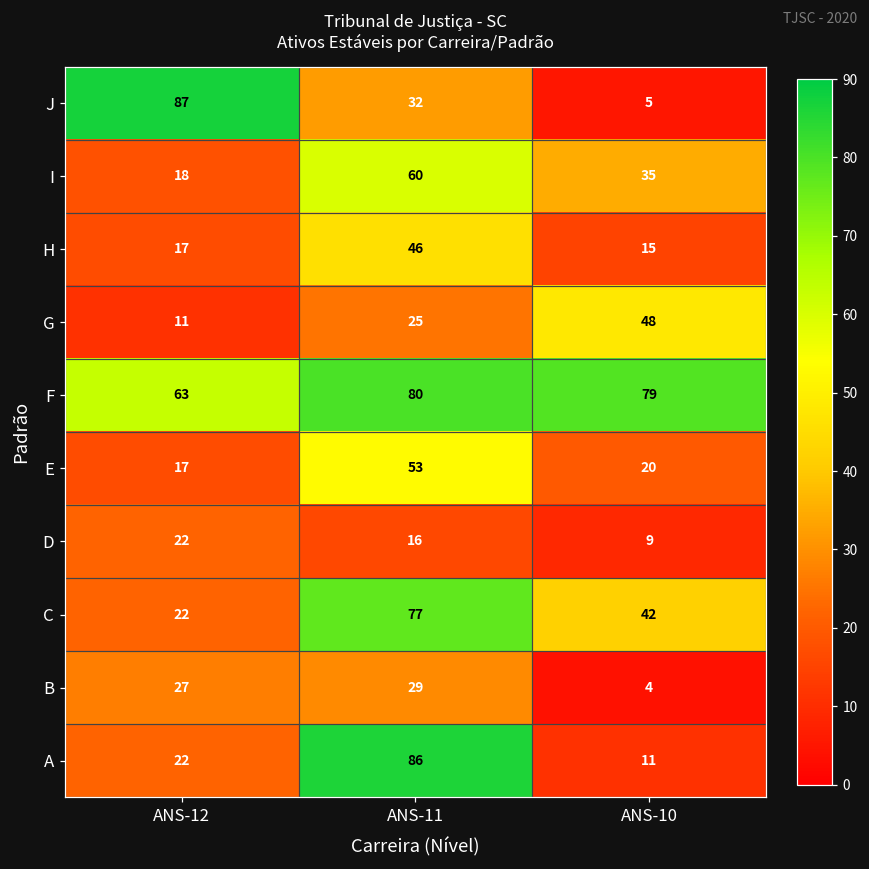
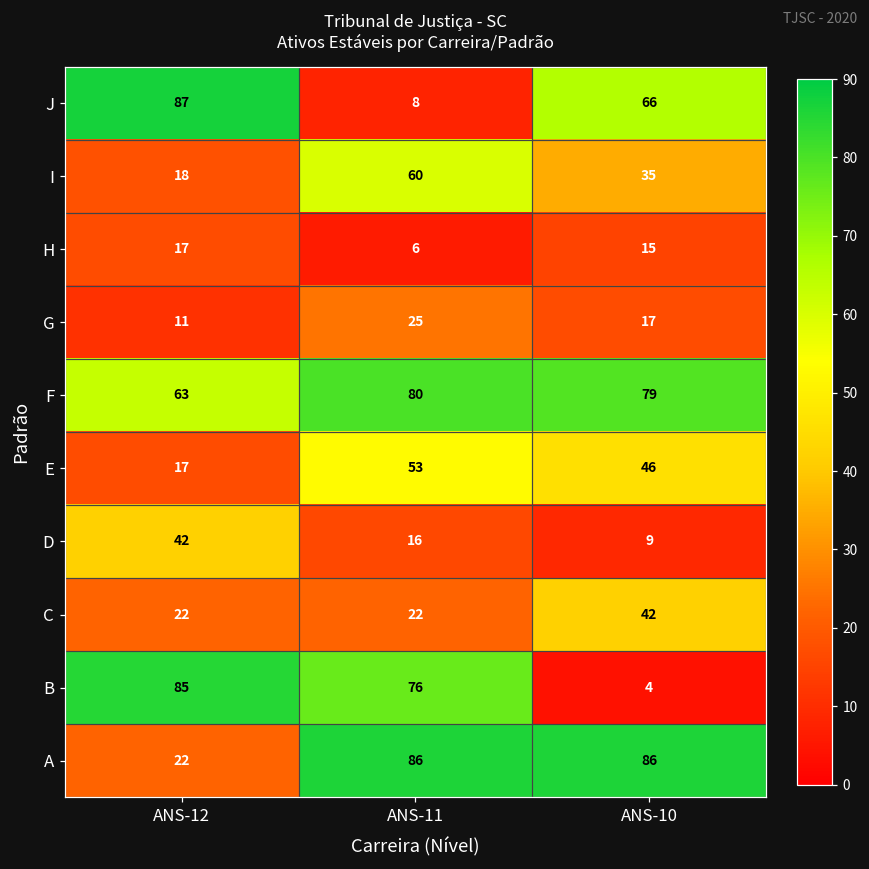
J, ANS-11: 32 -> 8
J, ANS-10: 5 -> 66
H, ANS-11: 46 -> 6
G, ANS-10: 48 -> 17
E, ANS-10: 20 -> 46
D, ANS-12: 22 -> 42
C, ANS-11: 77 -> 22
B, ANS-12: 27 -> 85
B, ANS-11: 29 -> 76
A, ANS-10: 11 -> 86
